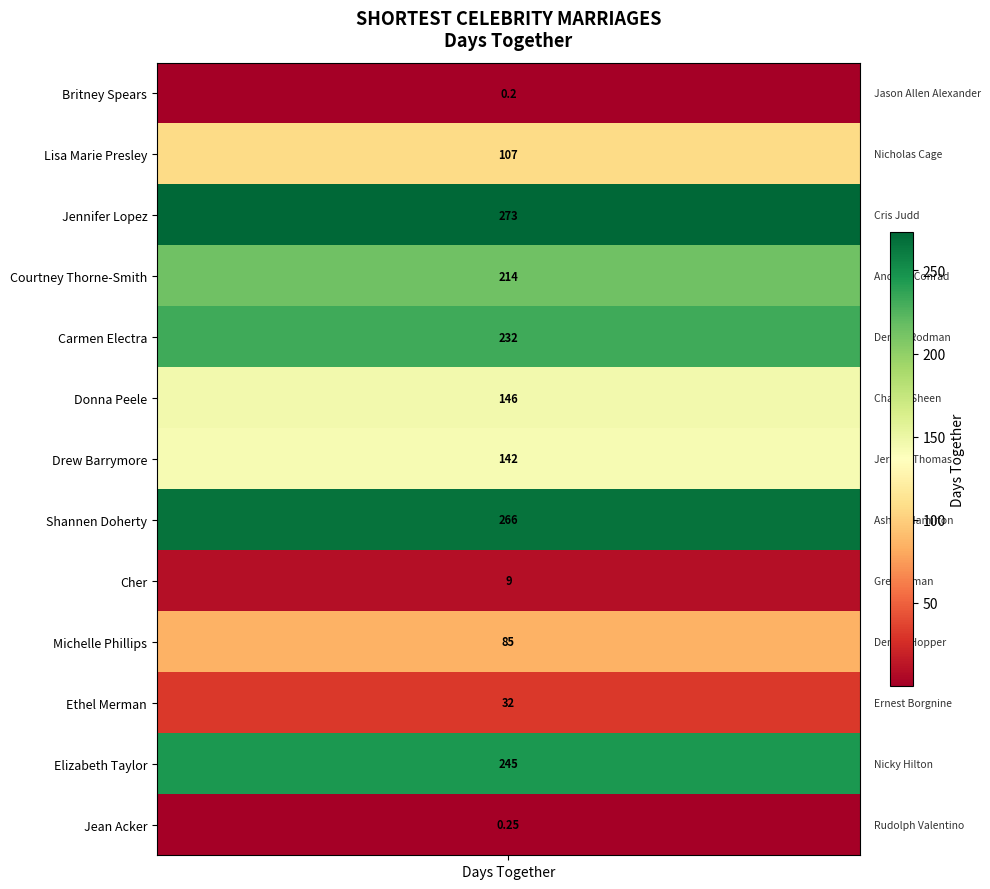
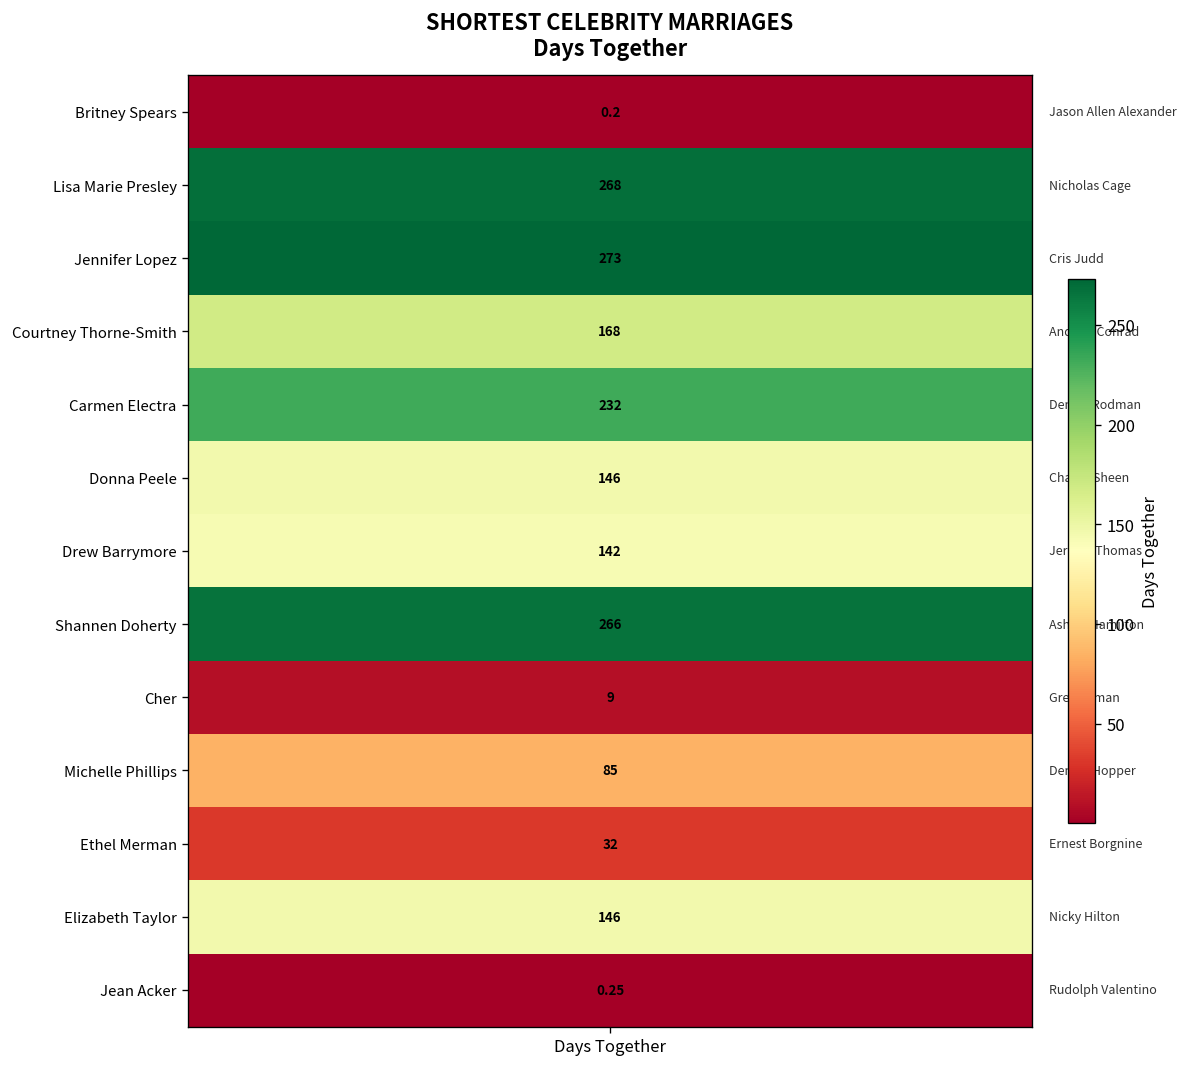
Lisa Marie Presley, Days Together: 107 -> 268
Courtney Thorne-Smith, Days Together: 214 -> 168
Elizabeth Taylor, Days Together: 245 -> 146
